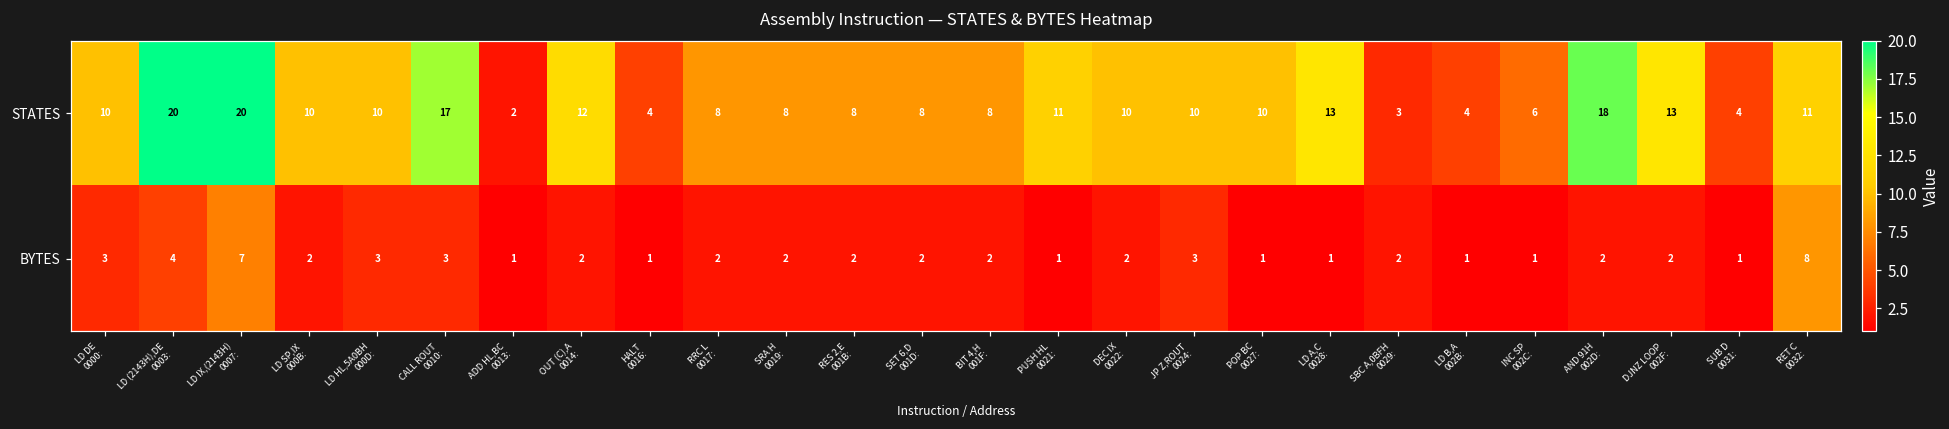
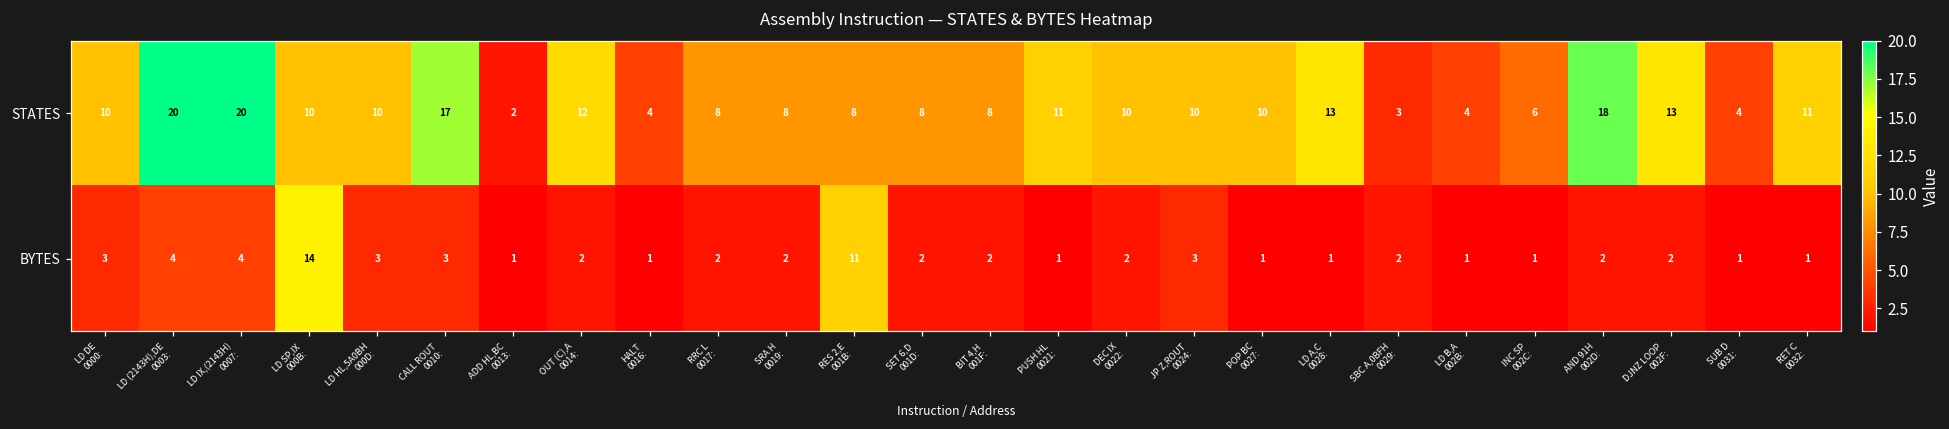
BYTES, LD IX,(2143H) 0007:: 7 -> 4
BYTES, LD SP,IX 000B:: 2 -> 14
BYTES, RES 2,E 001B:: 2 -> 11
BYTES, RET C 0032:: 8 -> 1
